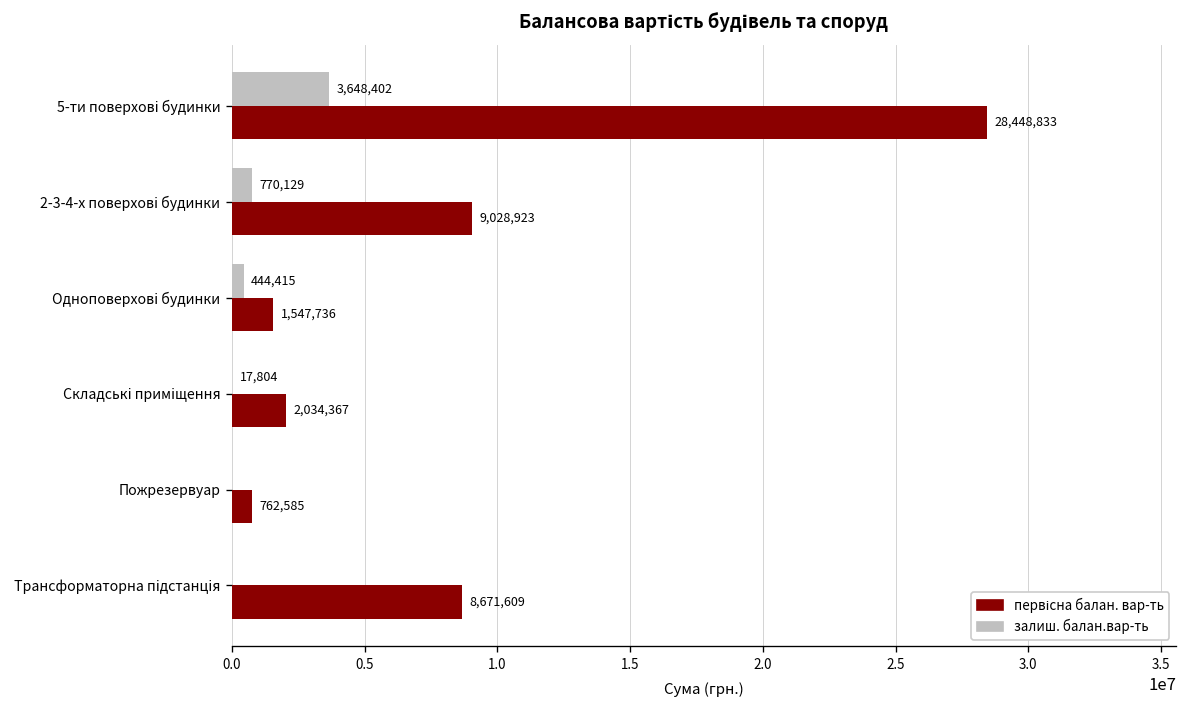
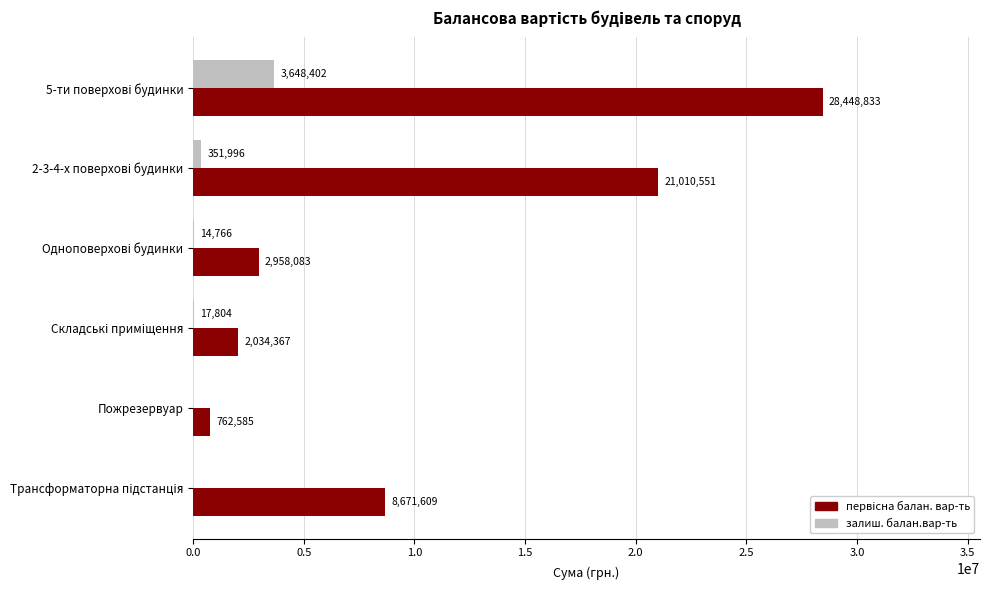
залиш. балан.вар-ть, 2-3-4-х поверхові будинки: 770,129 -> 351,996
первісна балан. вар-ть, 2-3-4-х поверхові будинки: 9,028,923 -> 21,010,551
залиш. балан.вар-ть, Одноповерхові будинки: 444,415 -> 14,766
первісна балан. вар-ть, Одноповерхові будинки: 1,547,736 -> 2,958,083
